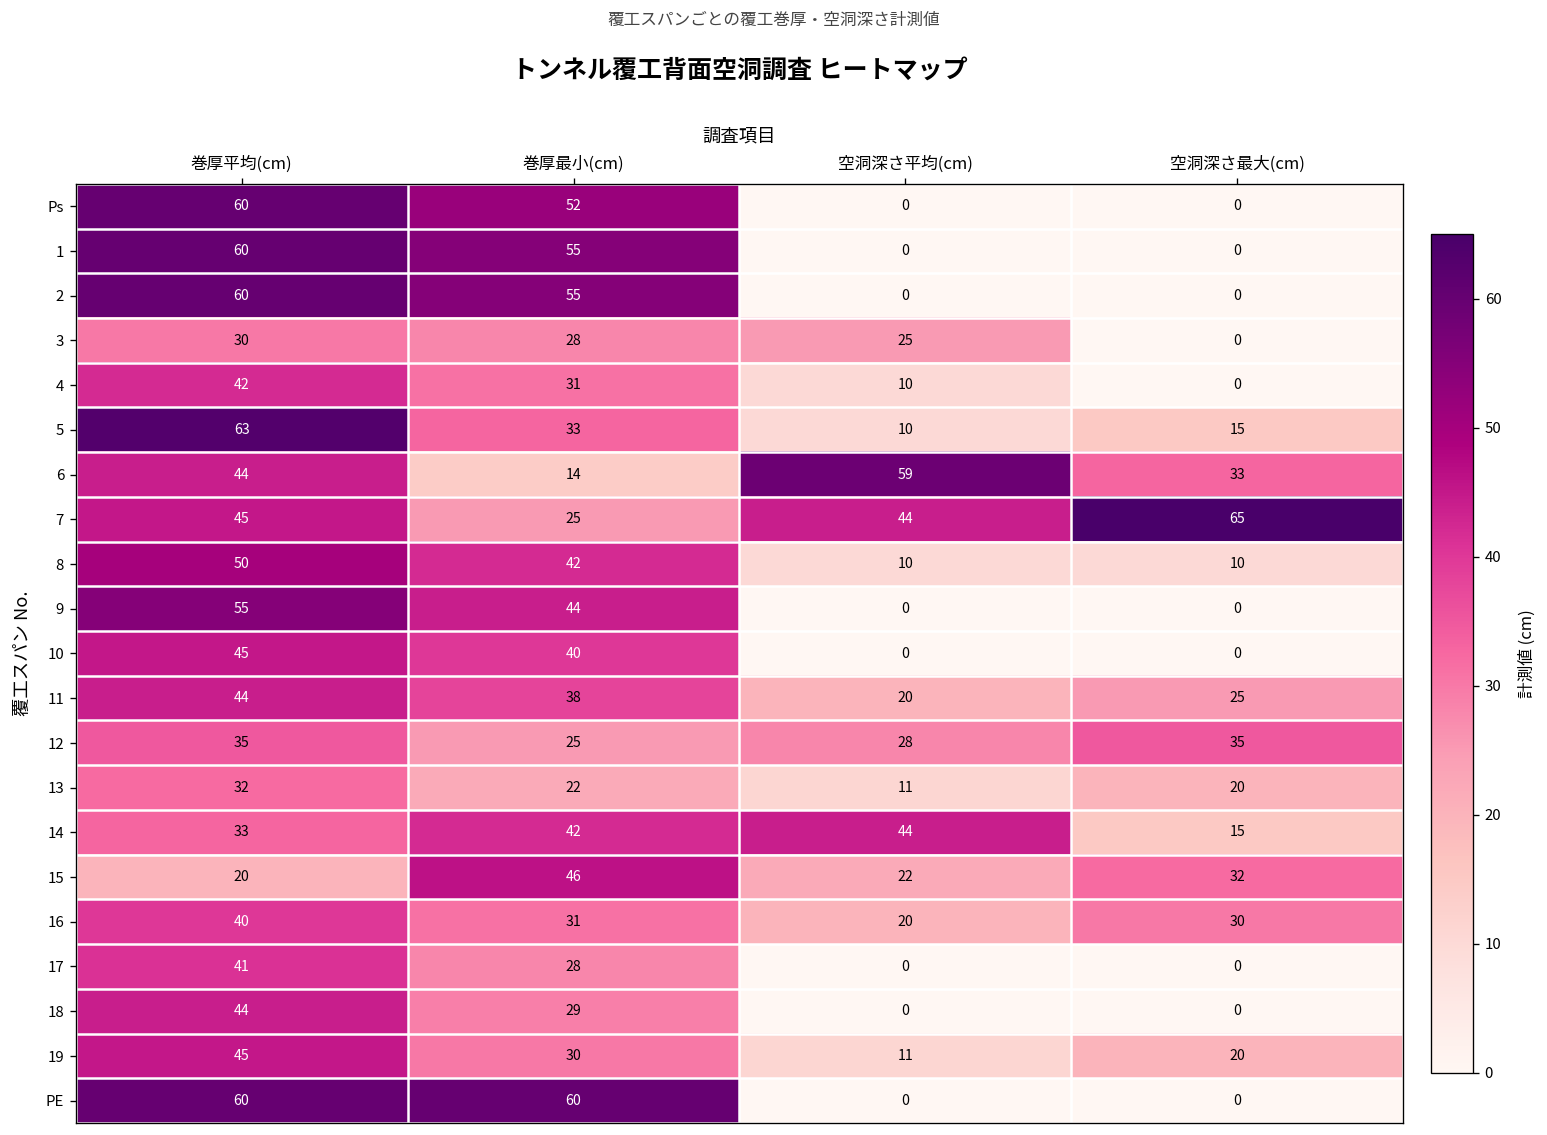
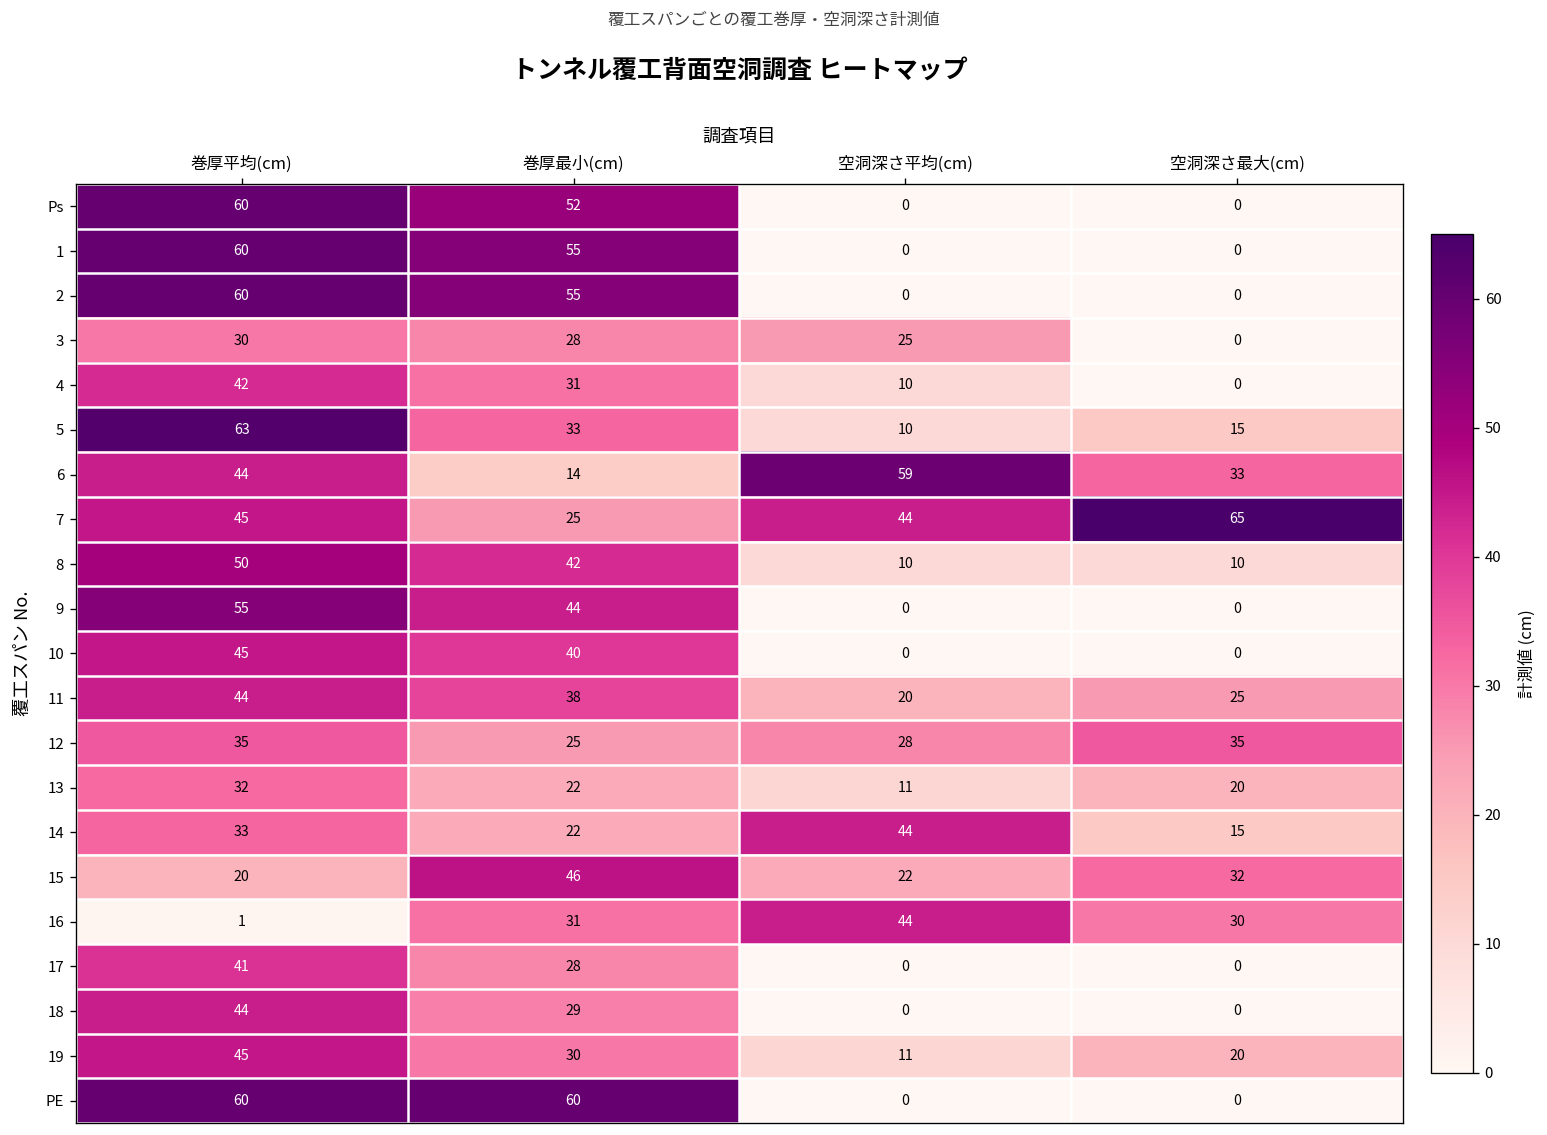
14, 巻厚最小(cm): 42 -> 22
16, 巻厚平均(cm): 40 -> 1
16, 空洞深さ平均(cm): 20 -> 44
